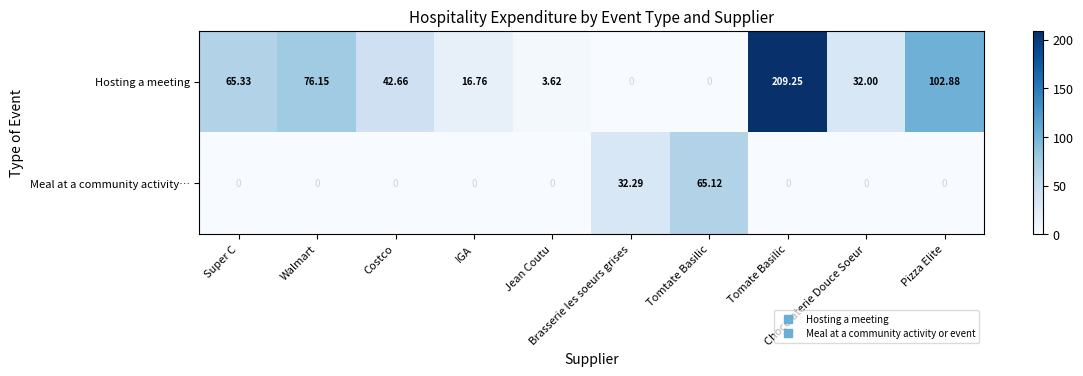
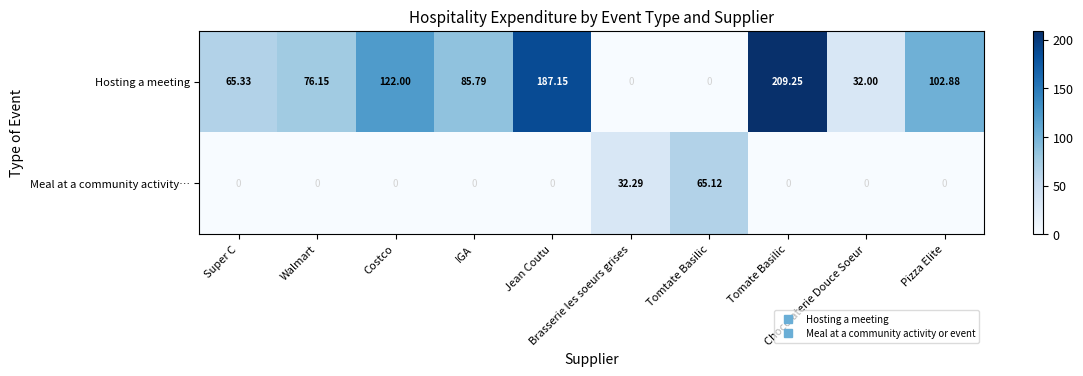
Hosting a meeting, Costco: 42.66 -> 122.00
Hosting a meeting, IGA: 16.76 -> 85.79
Hosting a meeting, Jean Coutu: 3.62 -> 187.15
